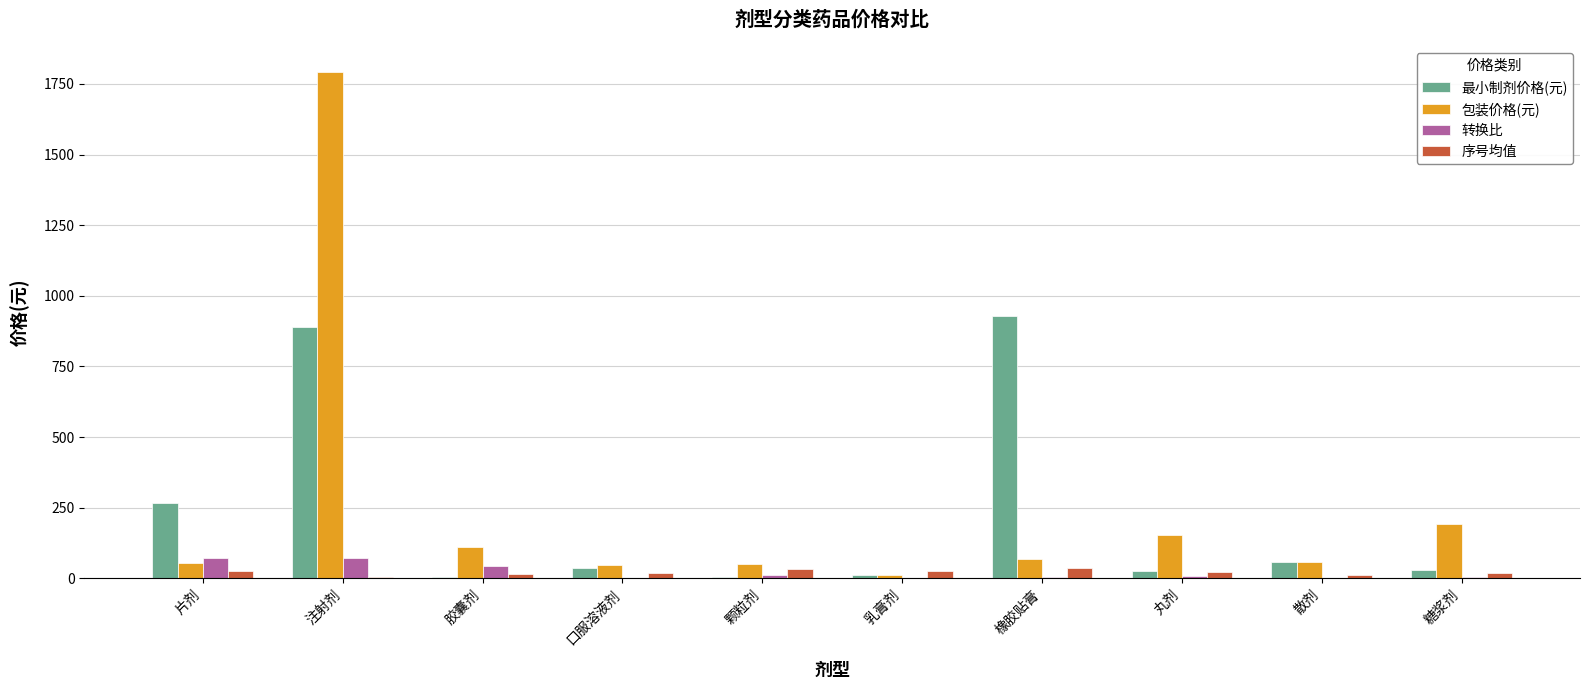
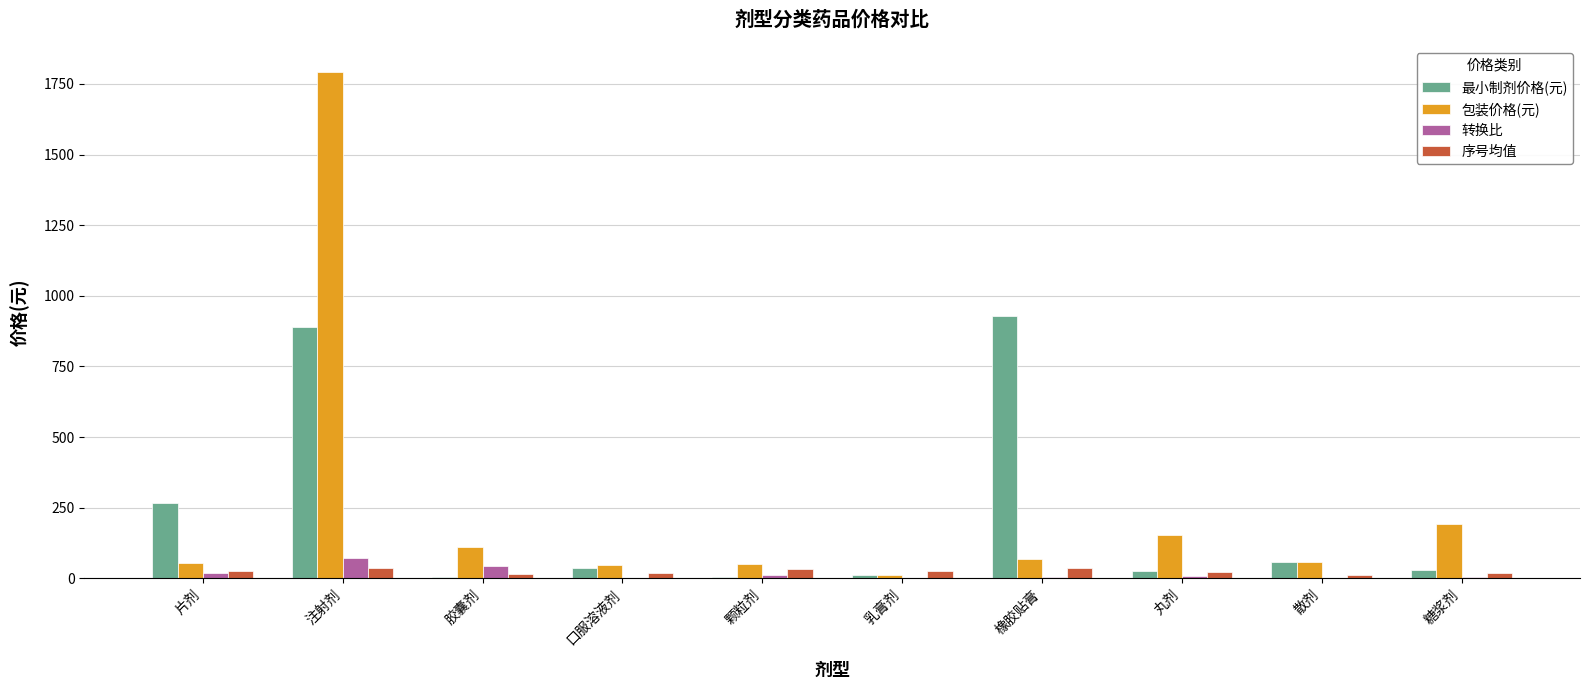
转换比, 片剂: 70 -> 20
序号均值, 注射剂: 10 -> 40
